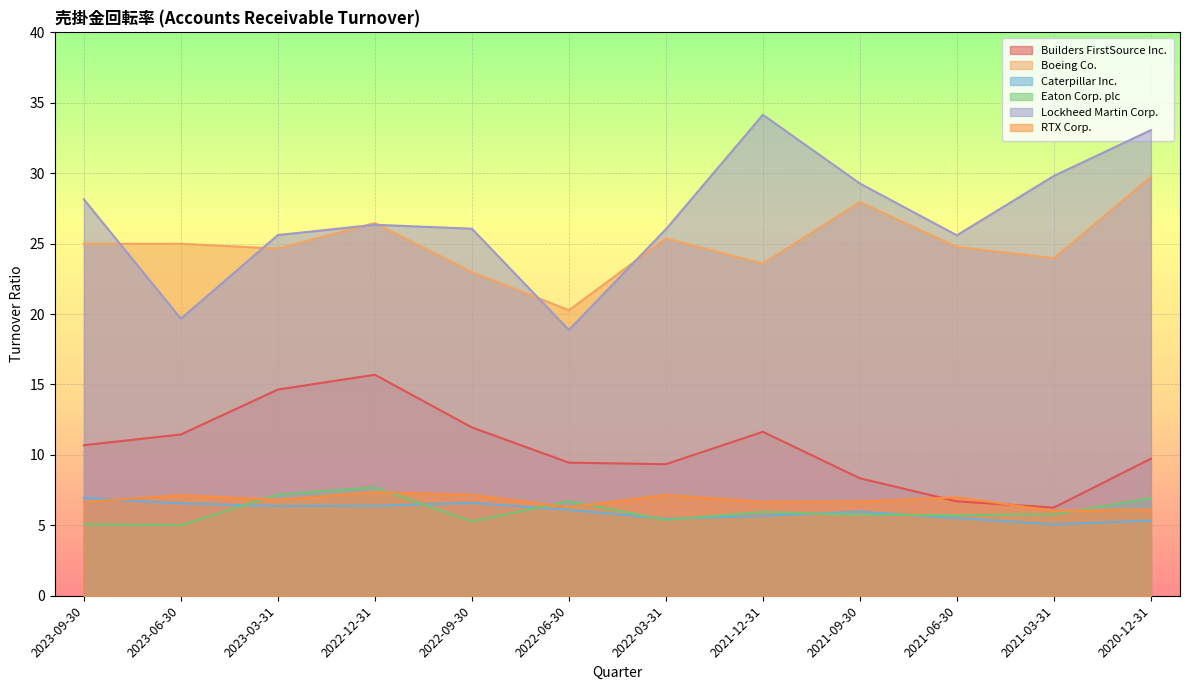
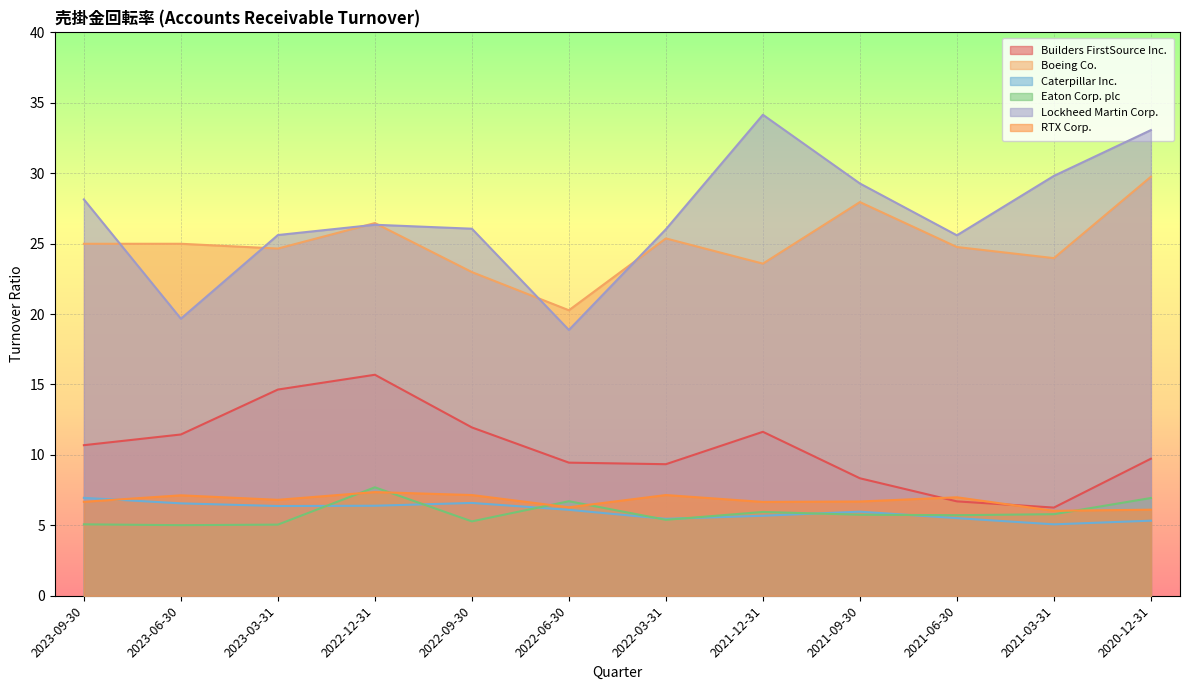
Eaton Corp. plc, 2023-03-31: 7.2 -> 5.1
